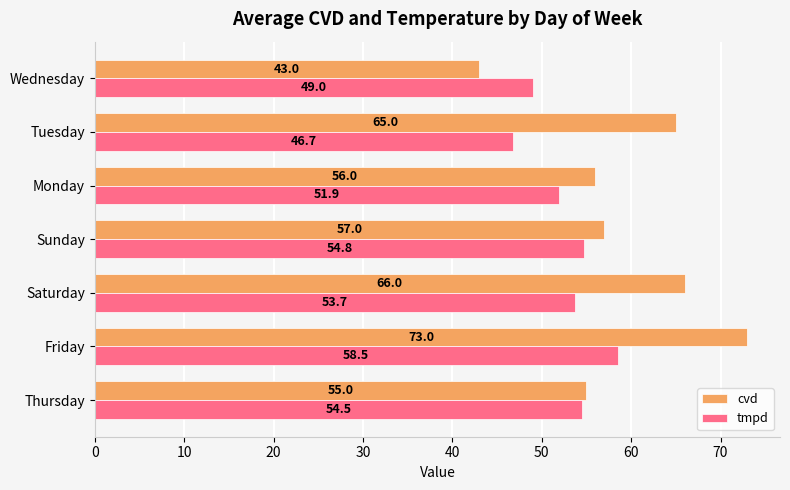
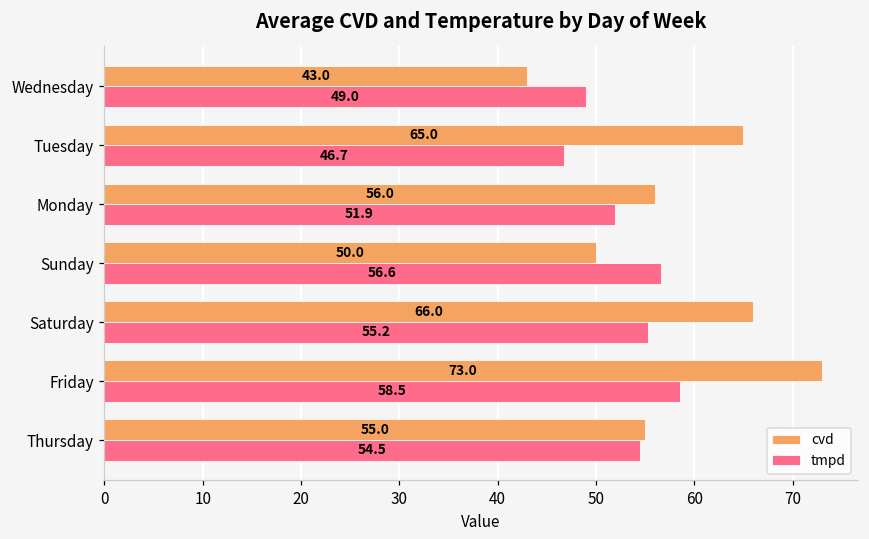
cvd, Sunday: 57.0 -> 50.0
tmpd, Sunday: 54.8 -> 56.6
tmpd, Saturday: 53.7 -> 55.2
